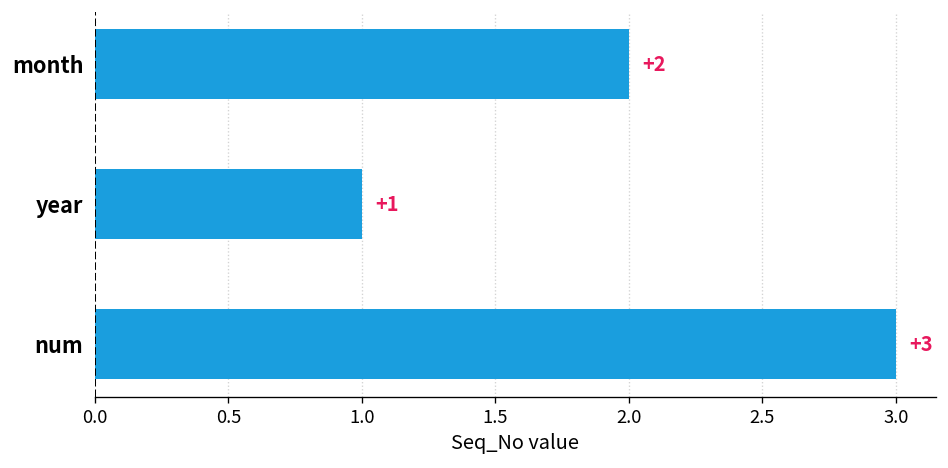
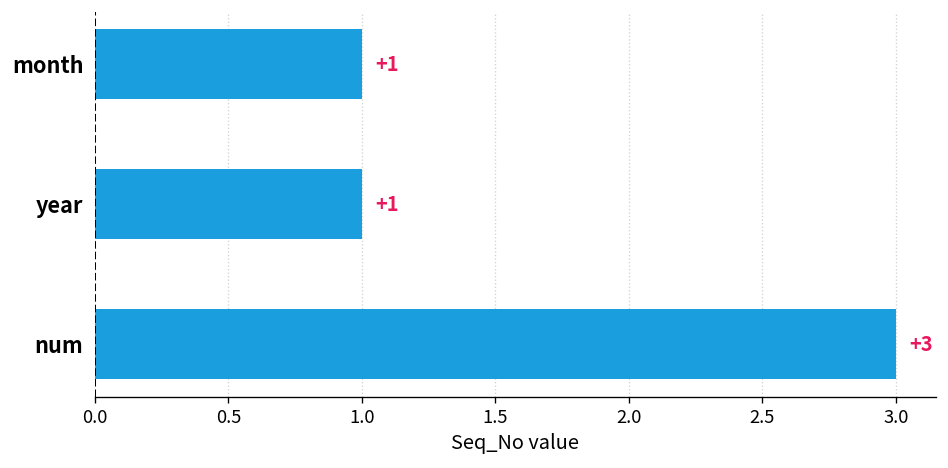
month: +2 -> +1
